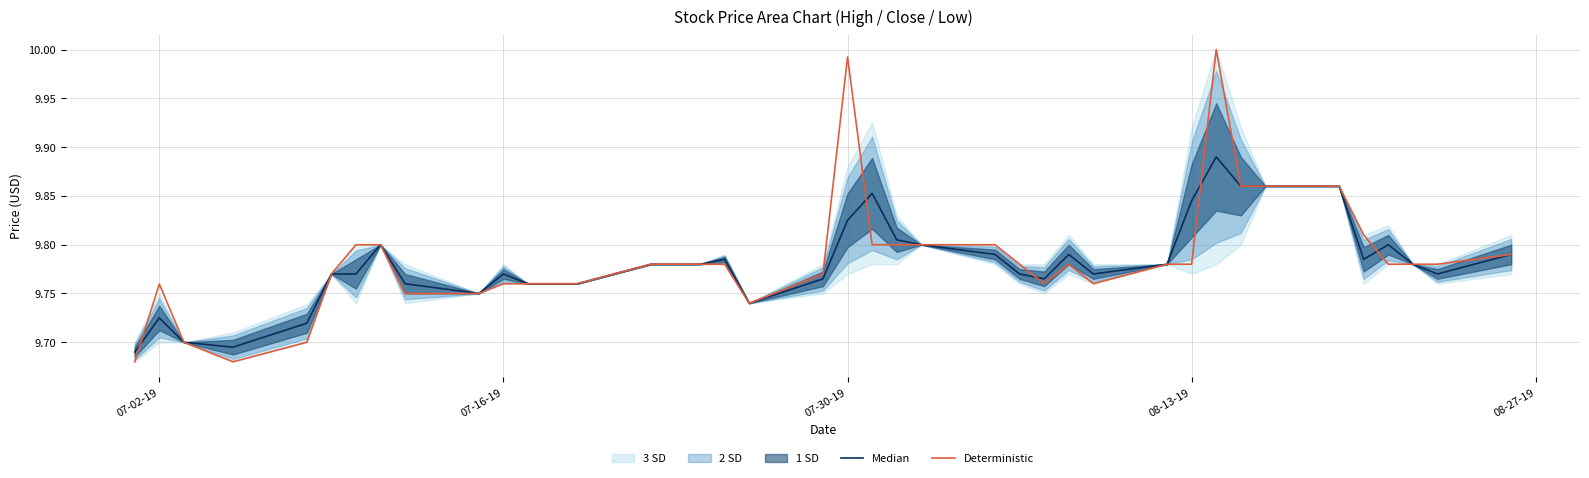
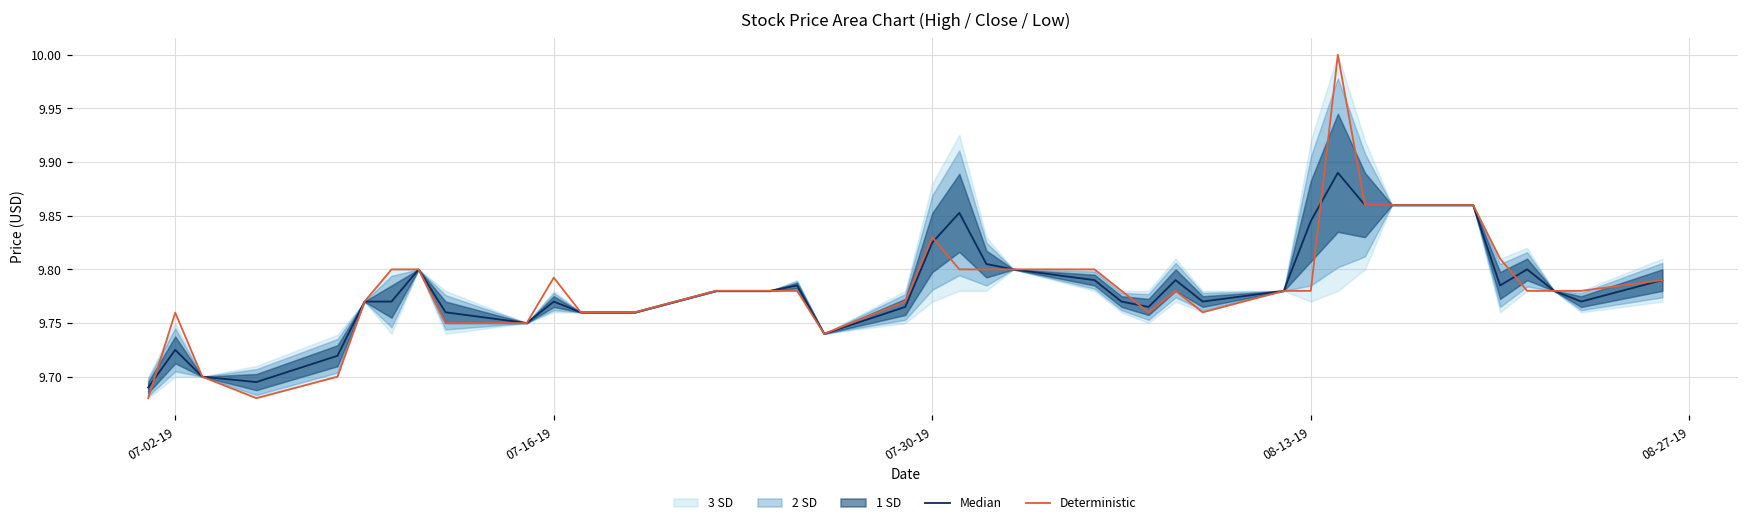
Deterministic, 07-16-19: 9.76 -> 9.79
Deterministic, 07-30-19: 9.99 -> 9.83
